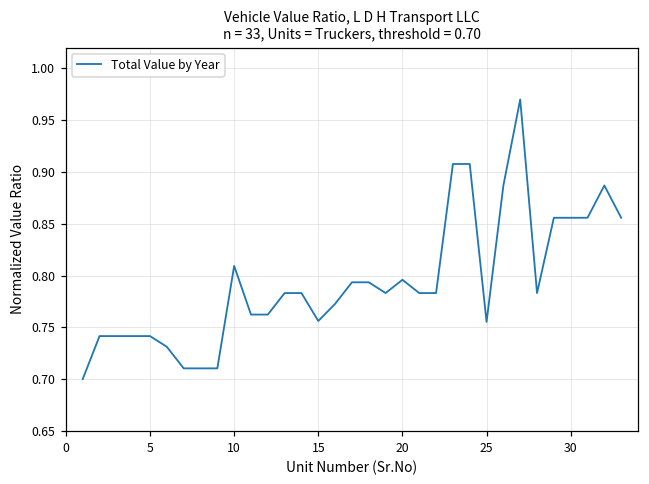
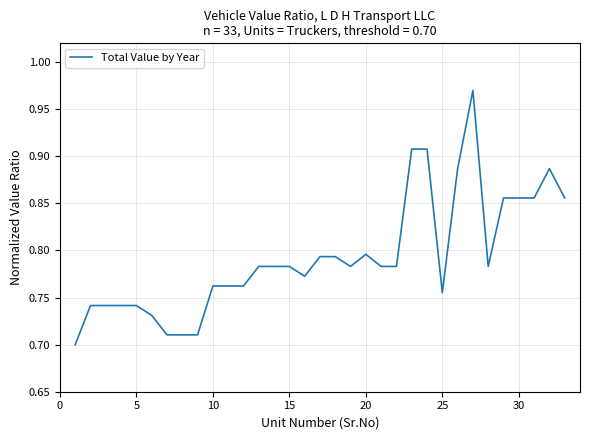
10: 0.81 -> 0.76
15: 0.76 -> 0.78
